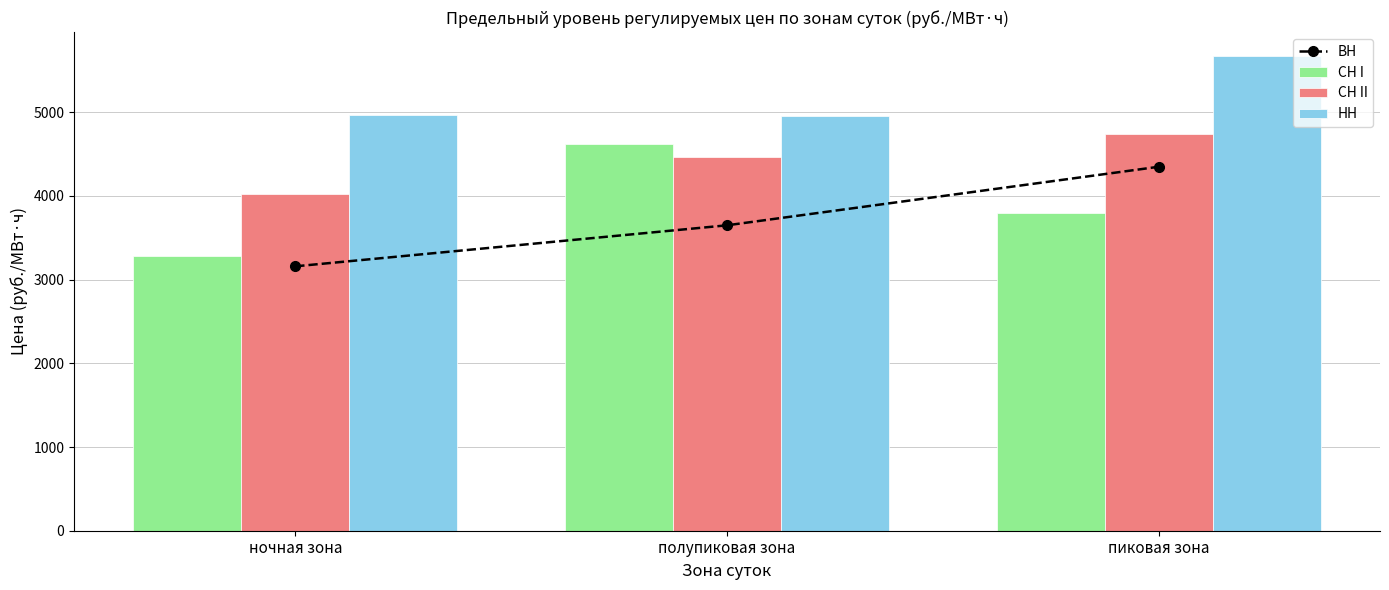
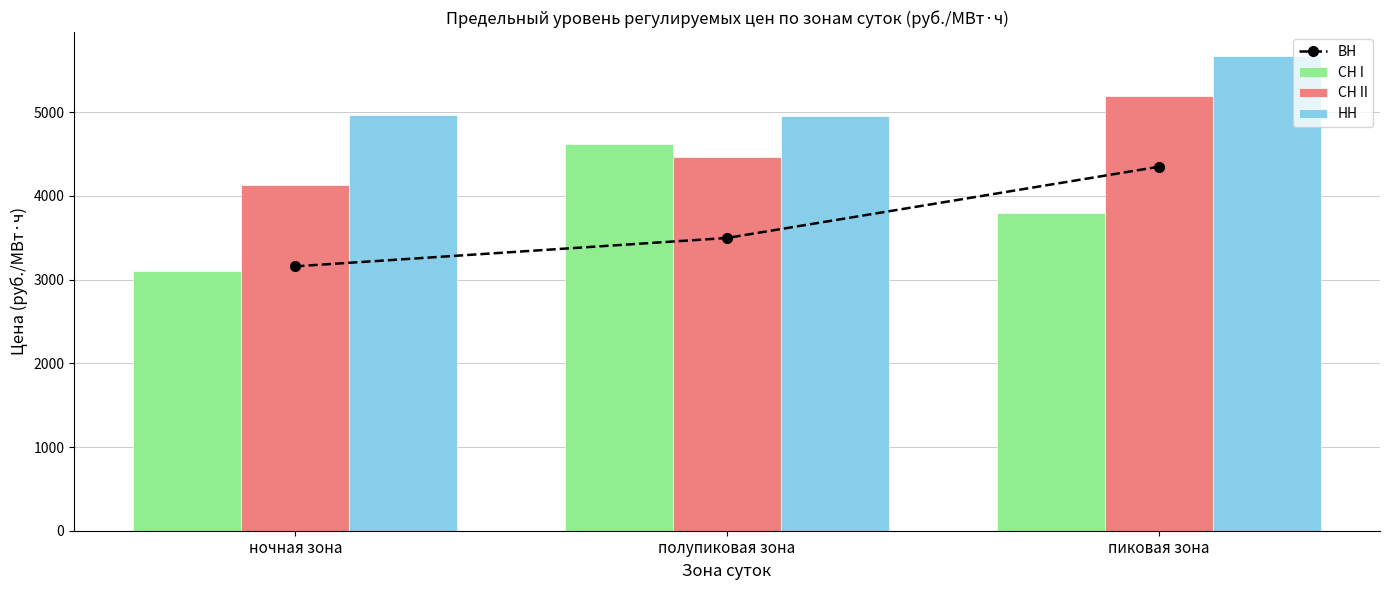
СН I, ночная зона: 3300 -> 3100
СН II, ночная зона: 4000 -> 4100
ВН, полупиковая зона: 3600 -> 3500
СН II, пиковая зона: 4700 -> 5200
